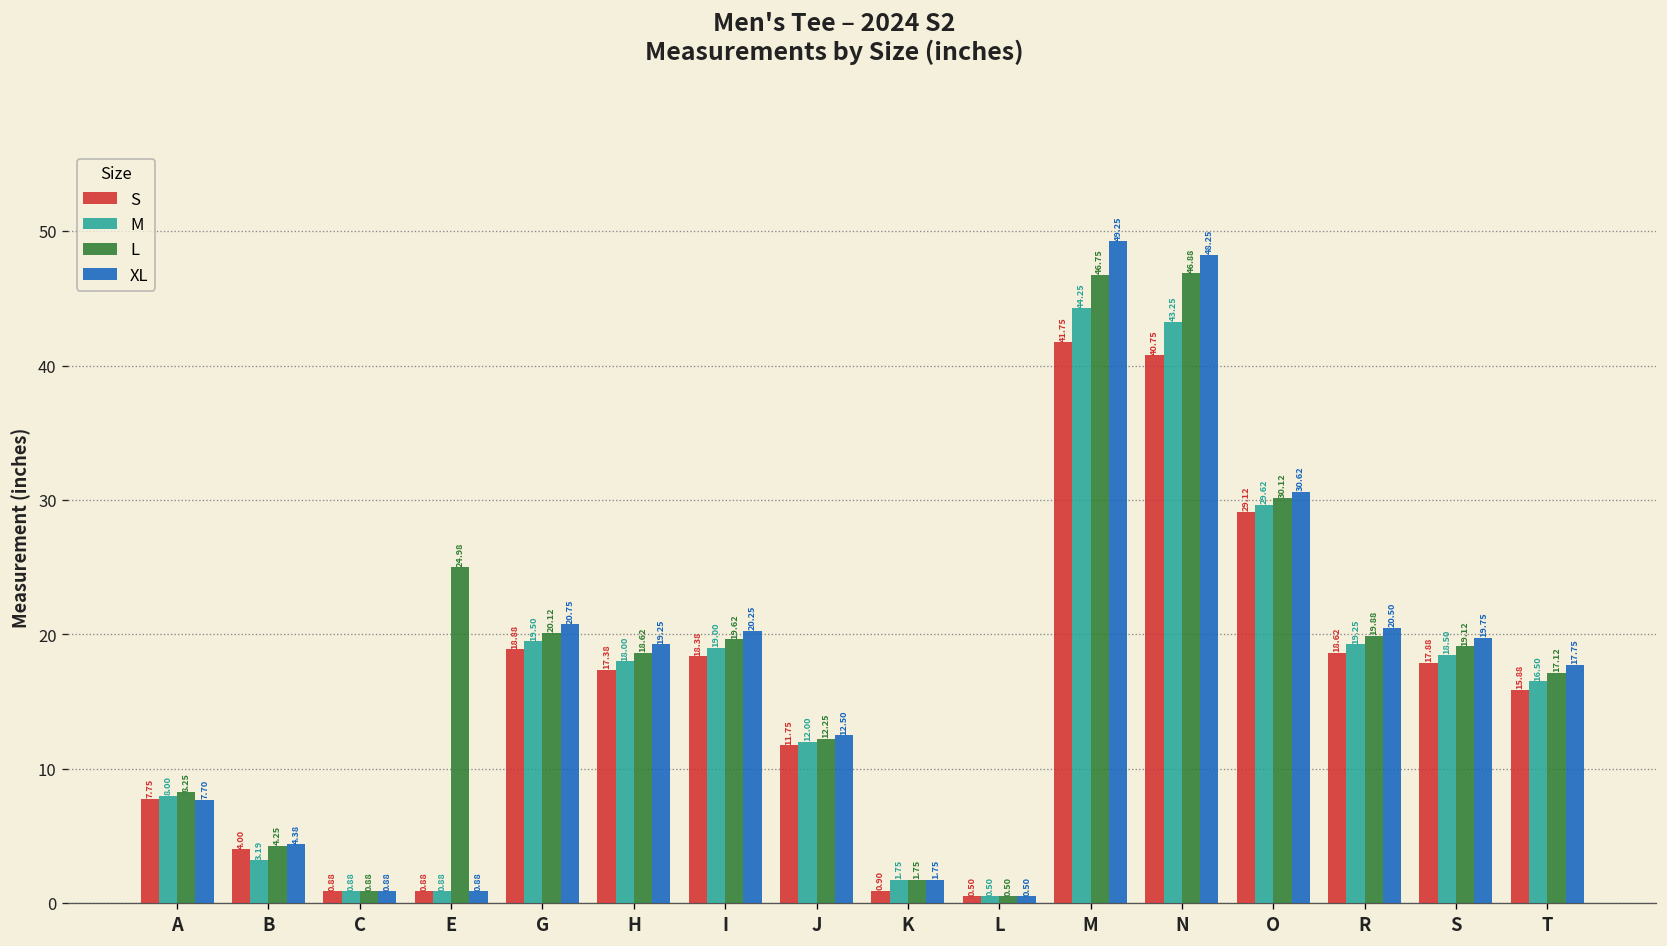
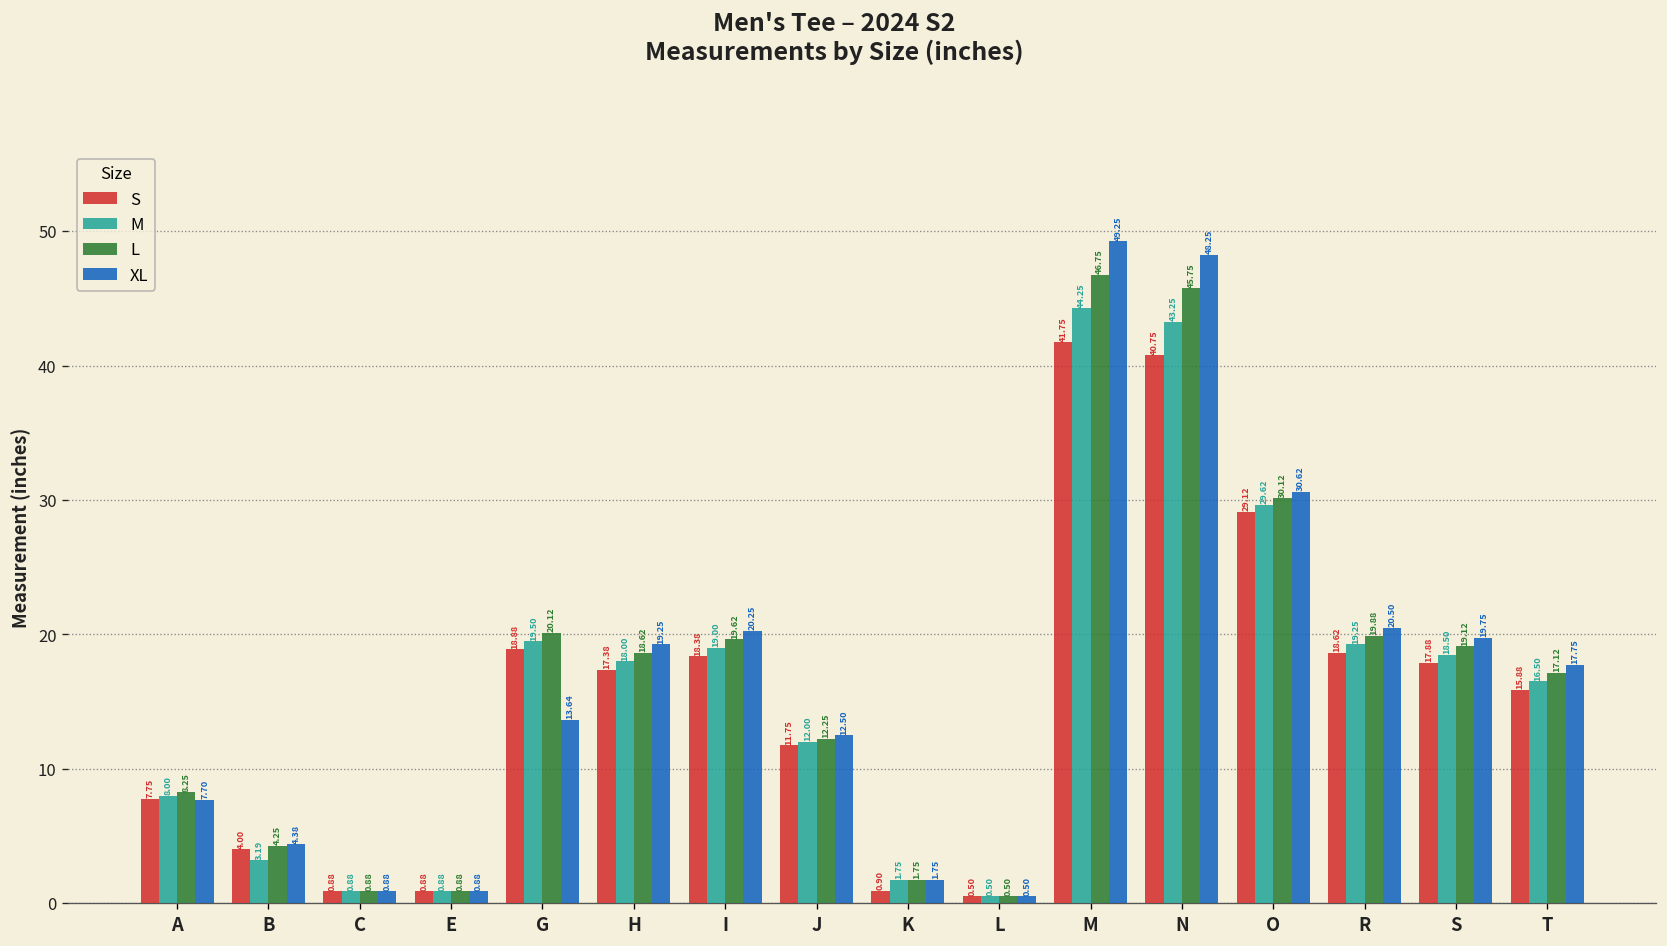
L, E: 24.98 -> 0.88
XL, G: 20.75 -> 13.64
L, N: 46.88 -> 45.75
